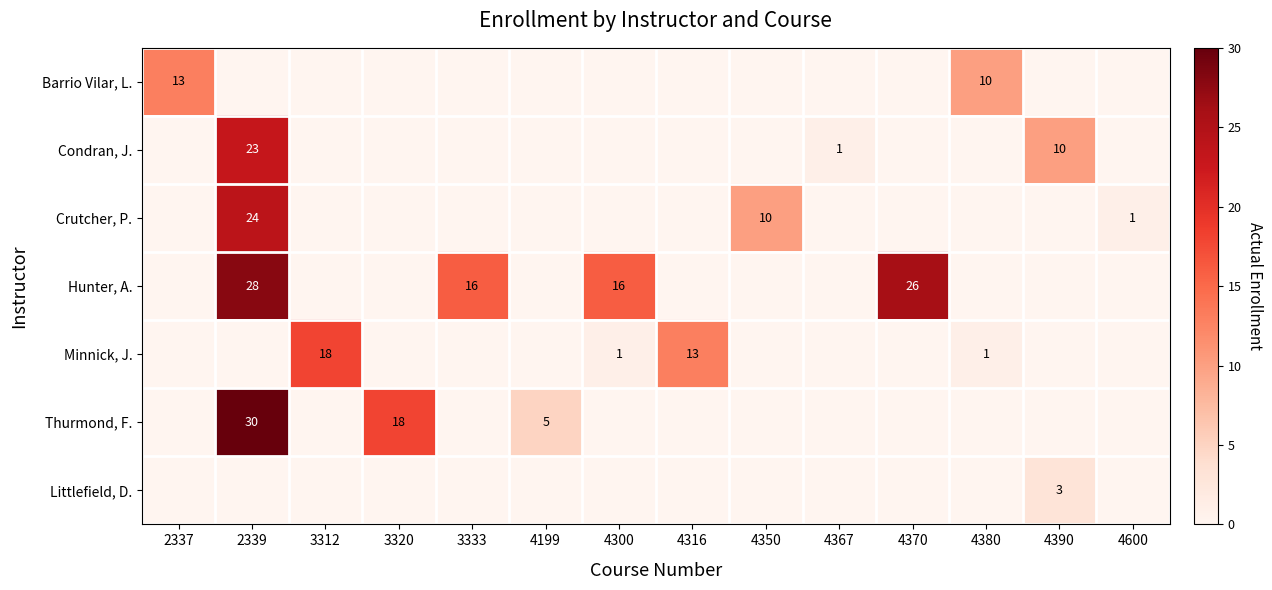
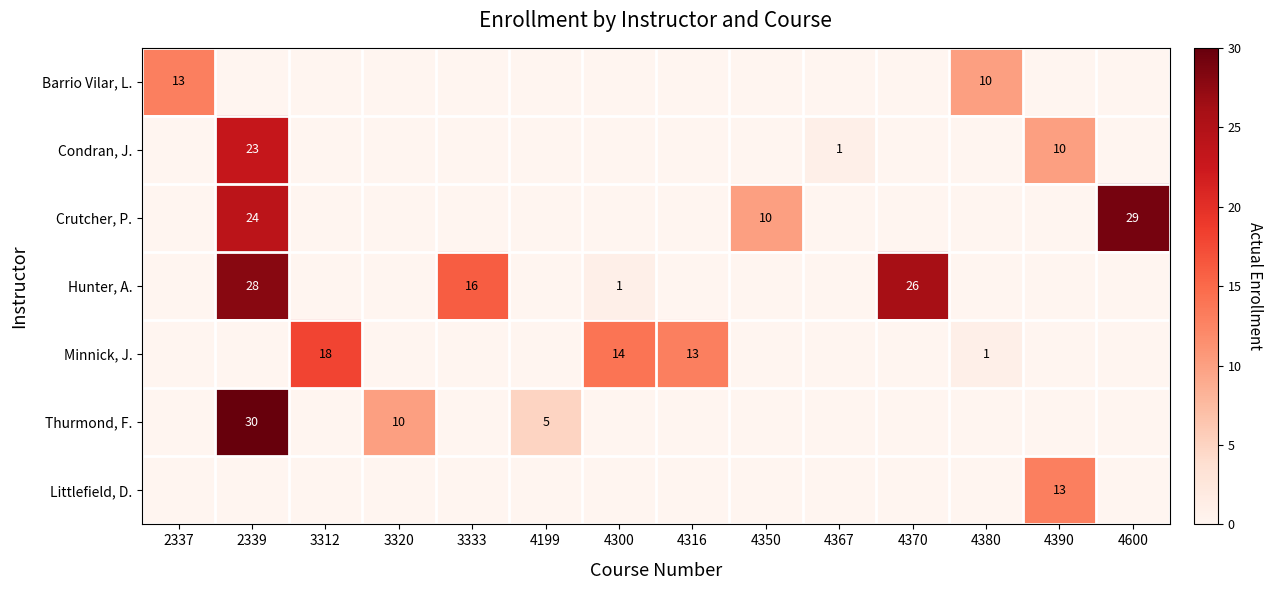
Crutcher, P., 4600: 1 -> 29
Hunter, A., 4300: 16 -> 1
Minnick, J., 4300: 1 -> 14
Thurmond, F., 3320: 18 -> 10
Littlefield, D., 4390: 3 -> 13
